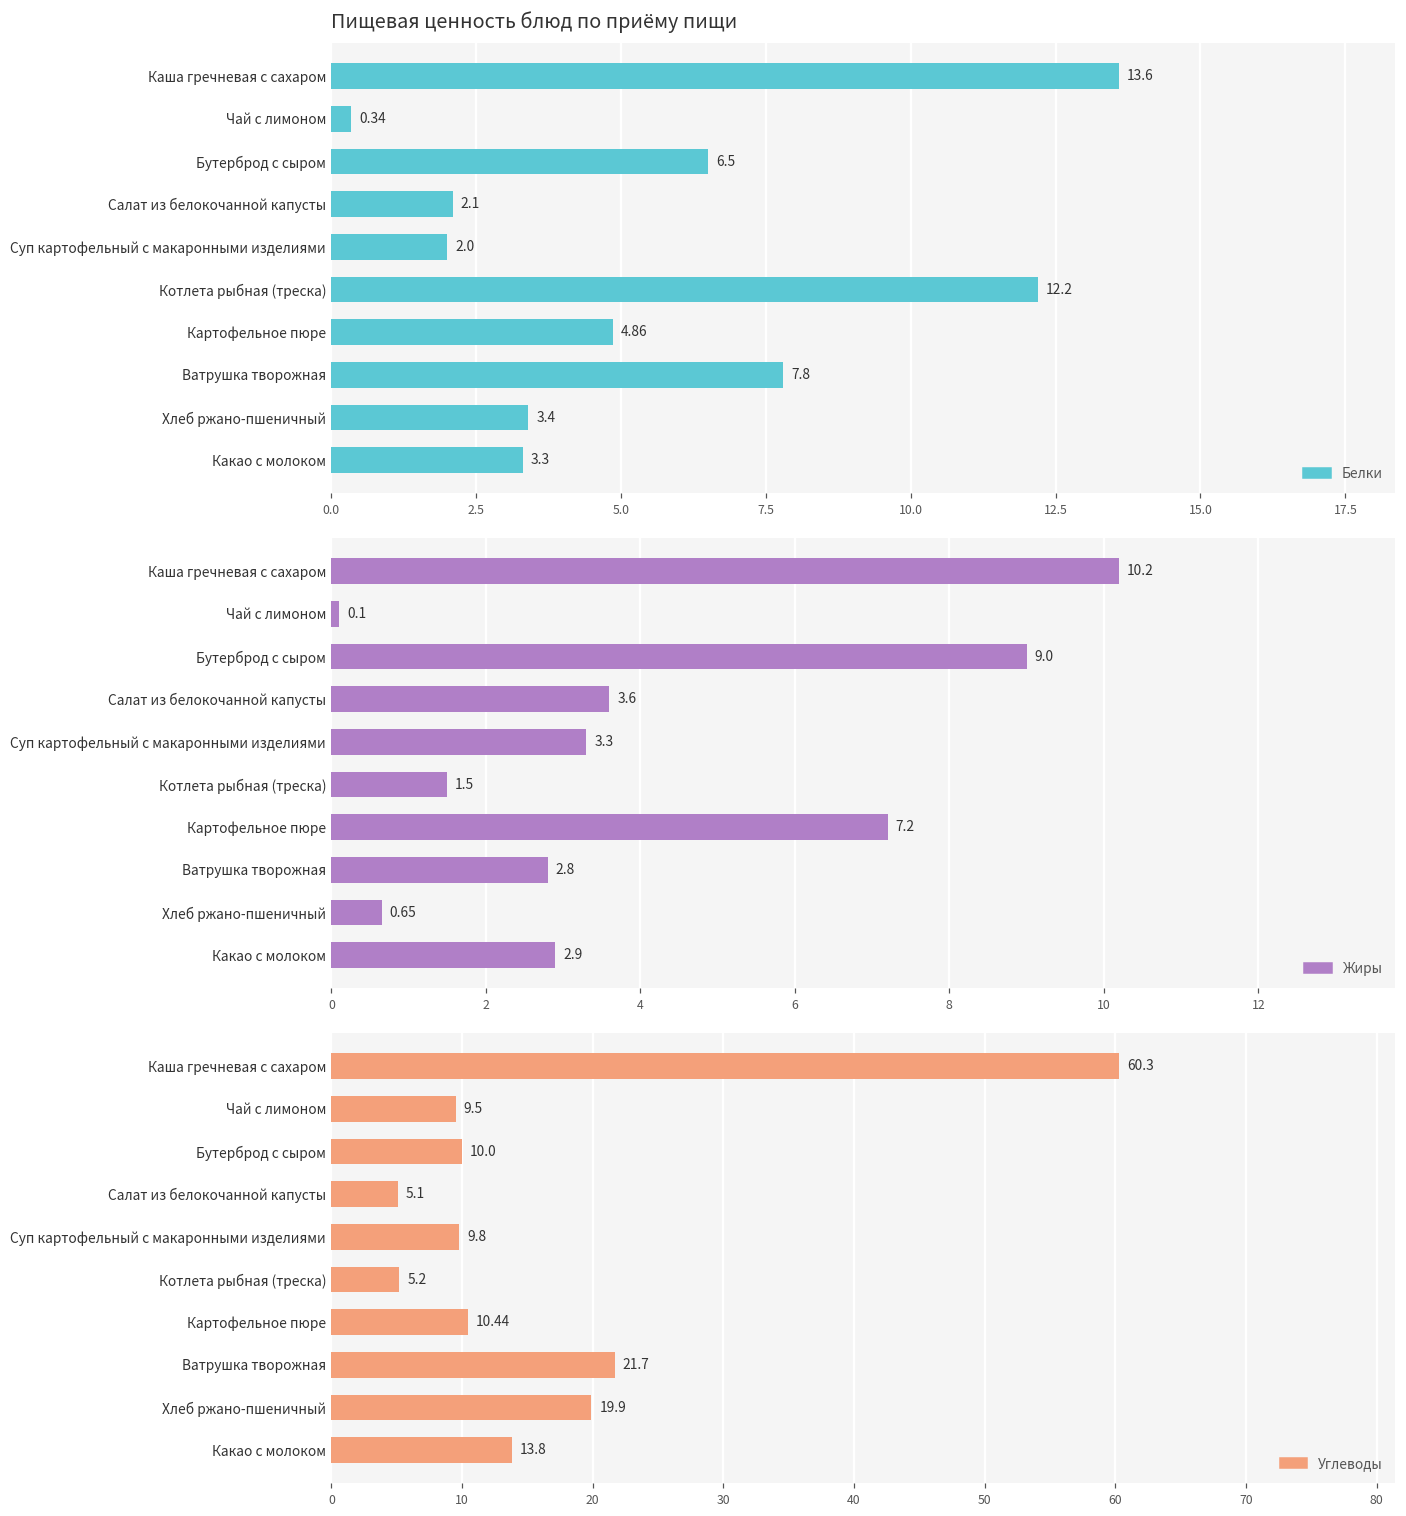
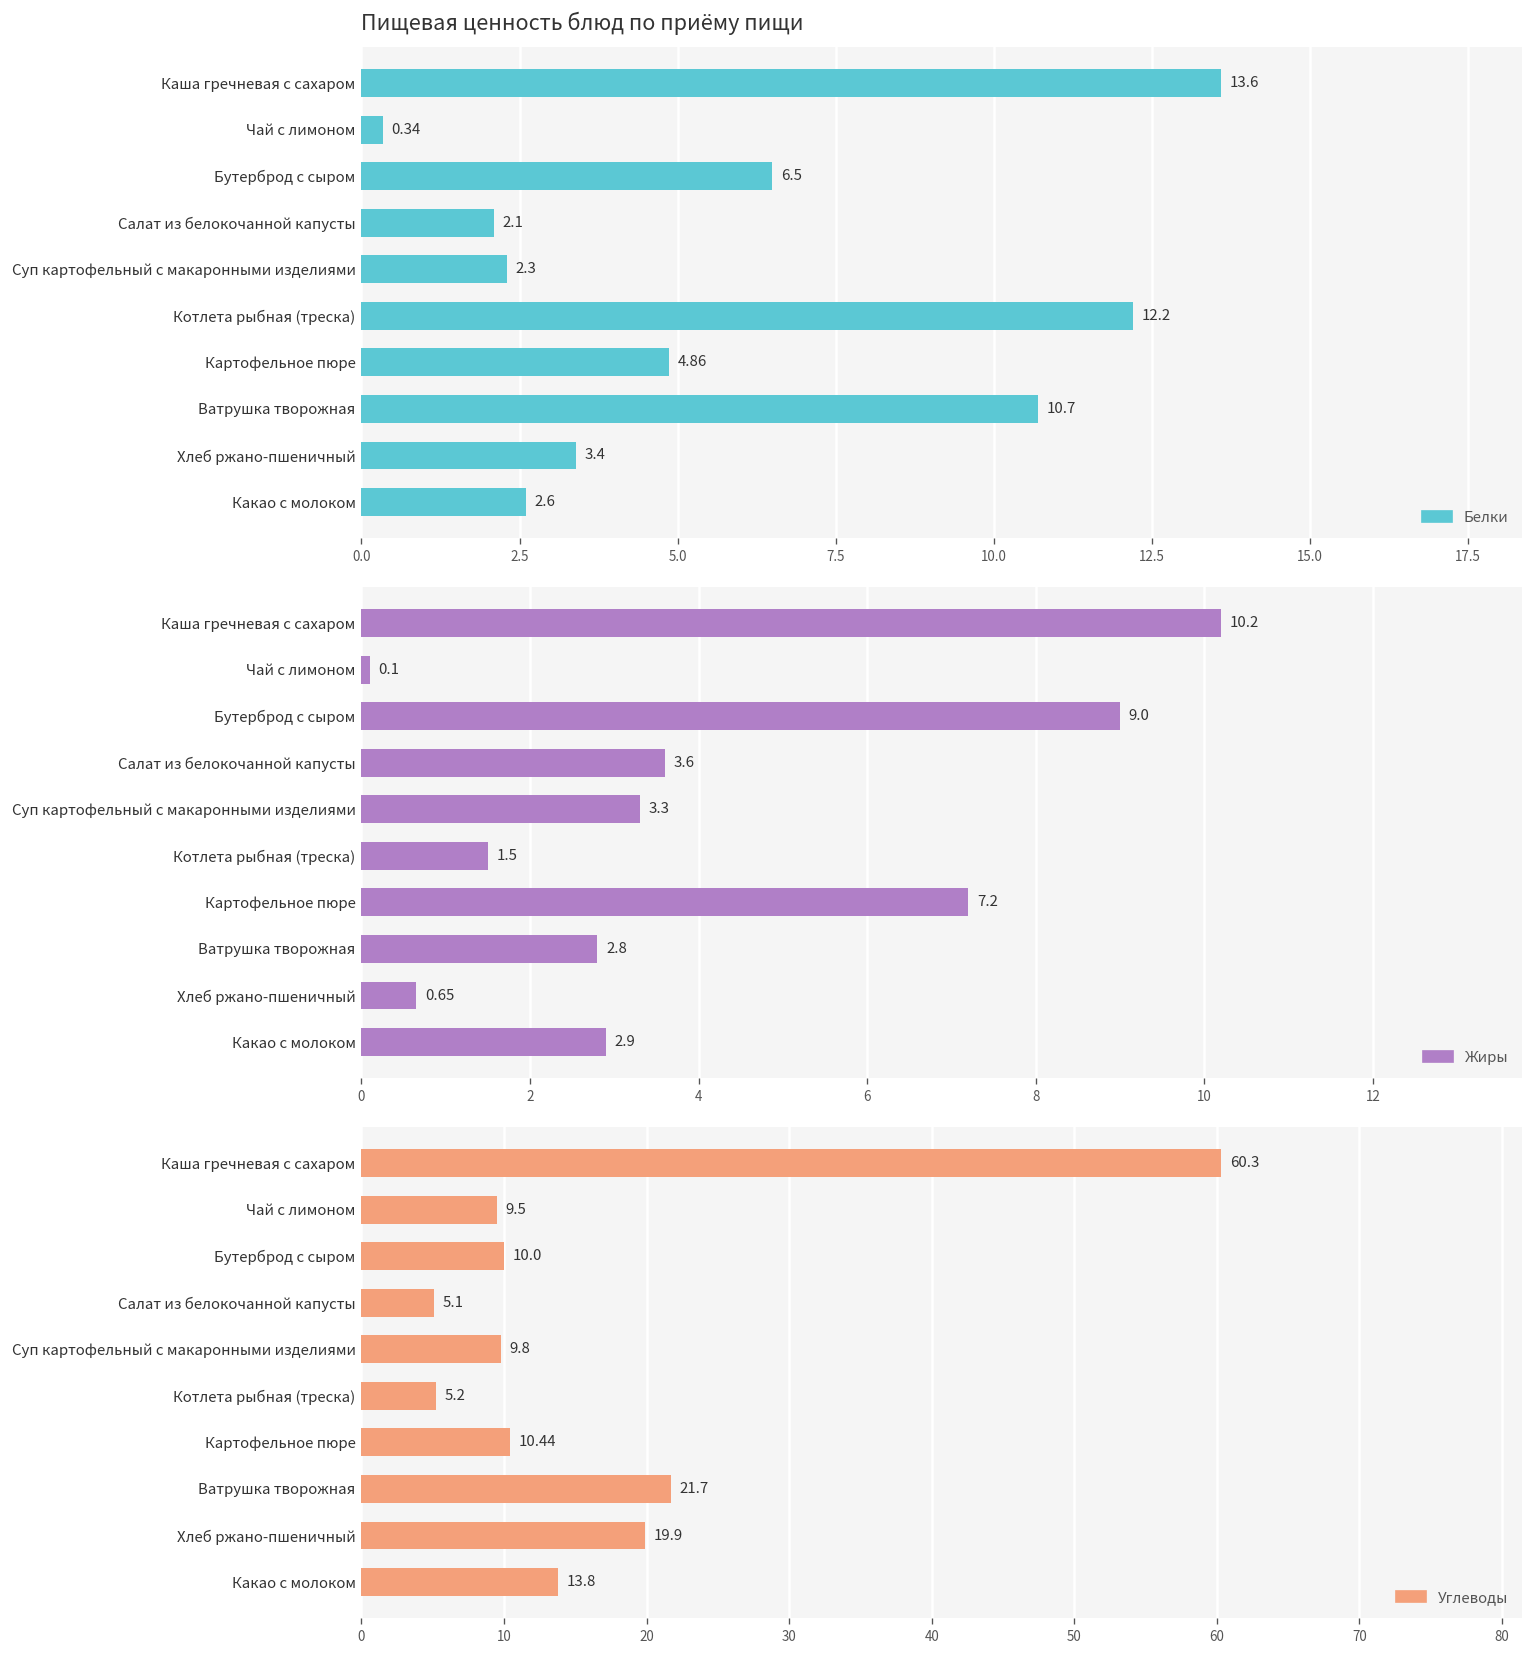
Пищевая ценность блюд по приёму пищи, Суп картофельный с макаронными изделиями: 2.0 -> 2.3
Пищевая ценность блюд по приёму пищи, Ватрушка творожная: 7.8 -> 10.7
Пищевая ценность блюд по приёму пищи, Какао с молоком: 3.3 -> 2.6
